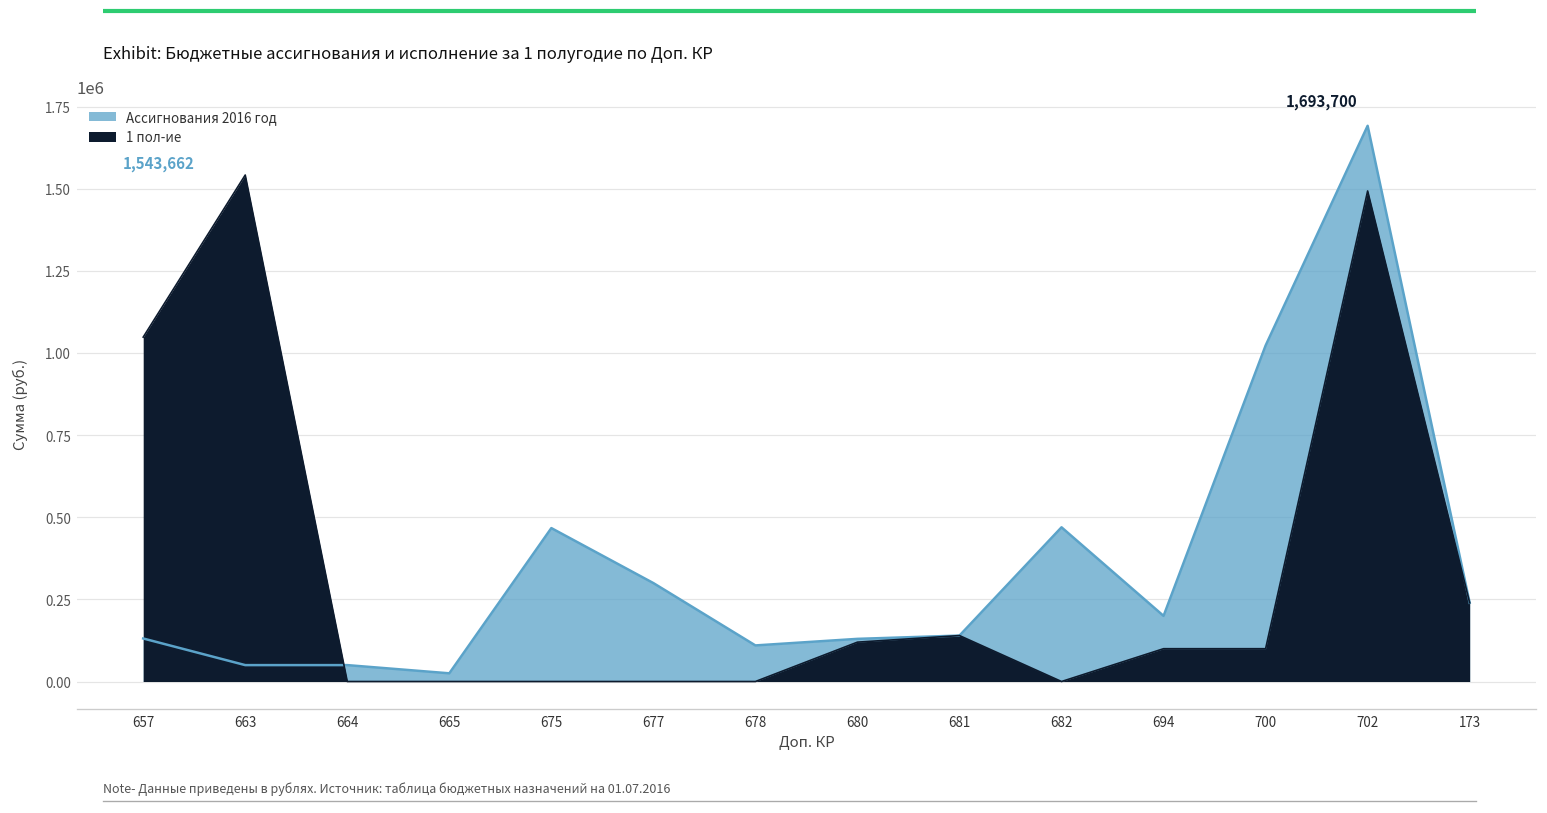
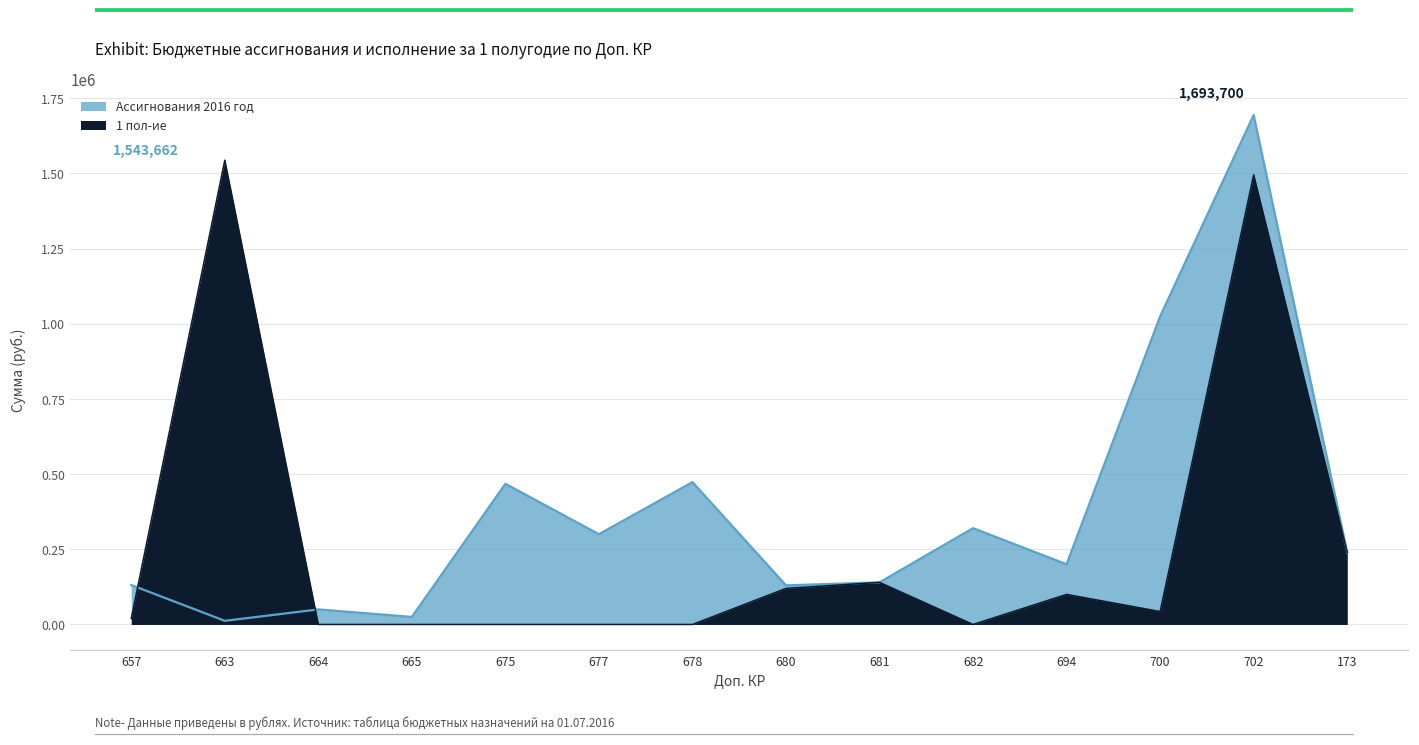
1 пол-ие, 657: 1050000 -> 20000
Ассигнования 2016 год, 663: 50000 -> 10000
Ассигнования 2016 год, 678: 110000 -> 470000
Ассигнования 2016 год, 682: 470000 -> 320000
1 пол-ие, 700: 100000 -> 40000
